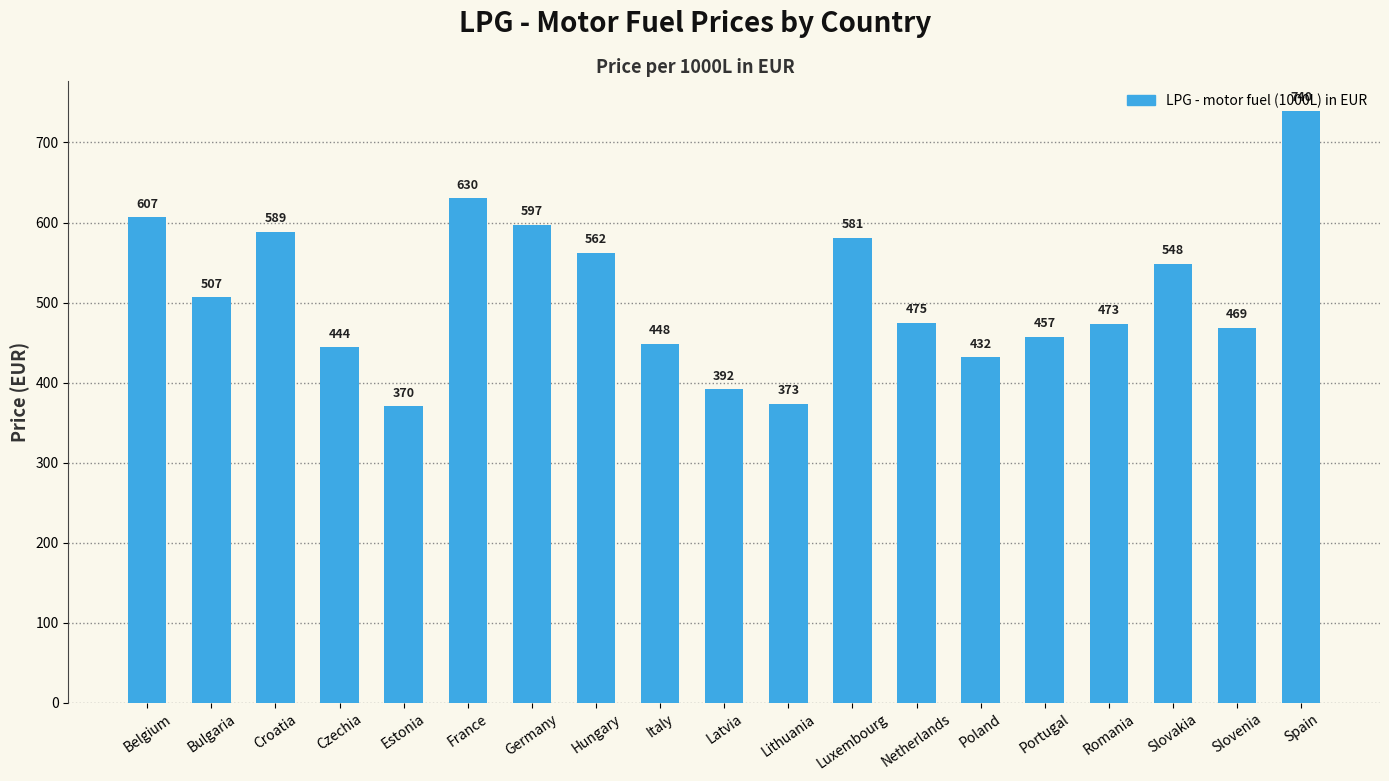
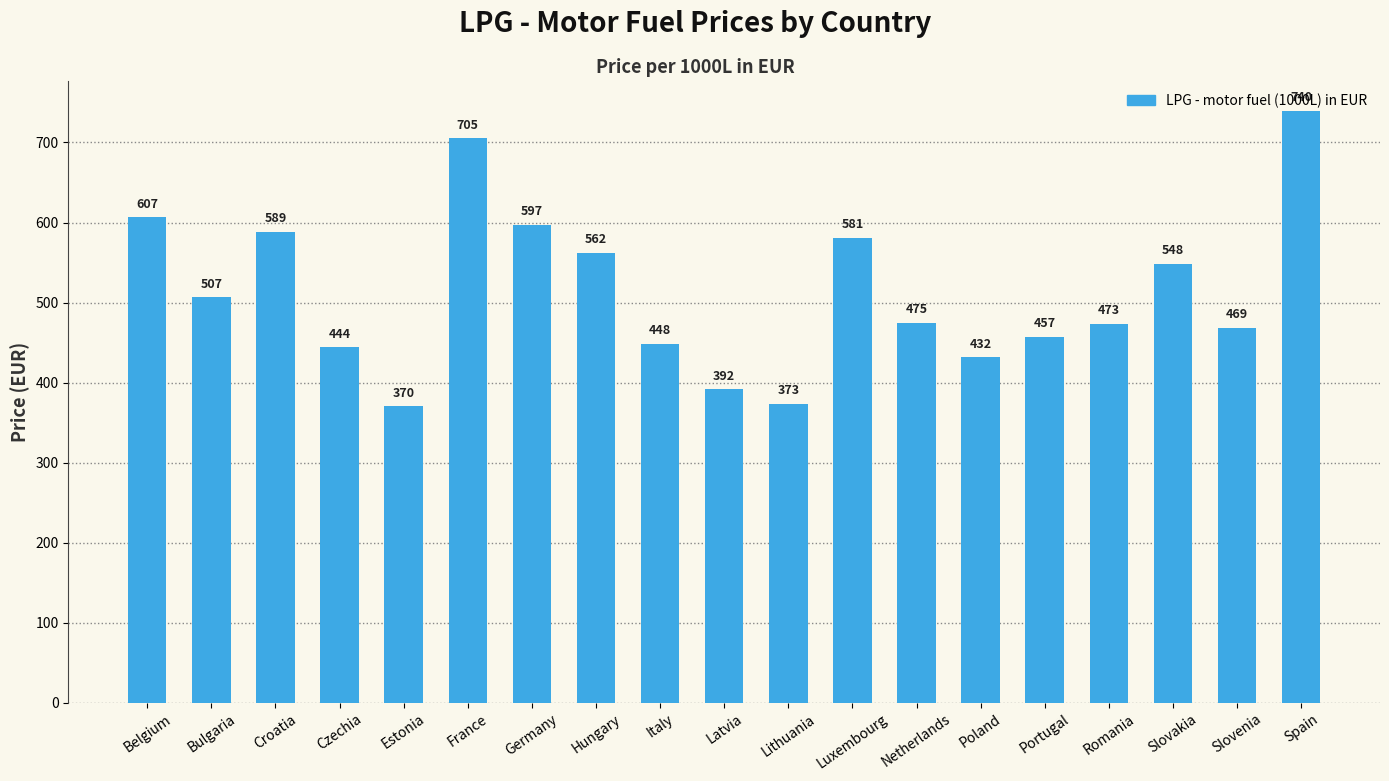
France: 630 -> 705
